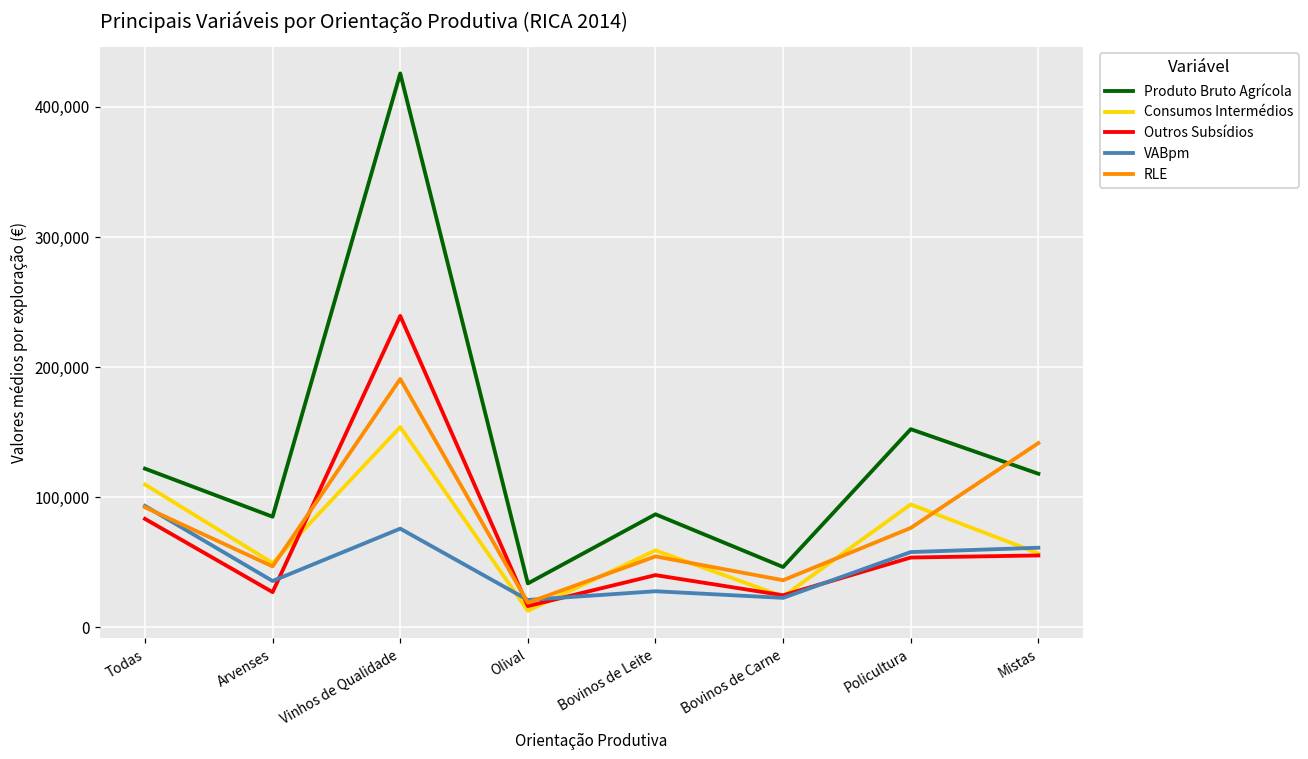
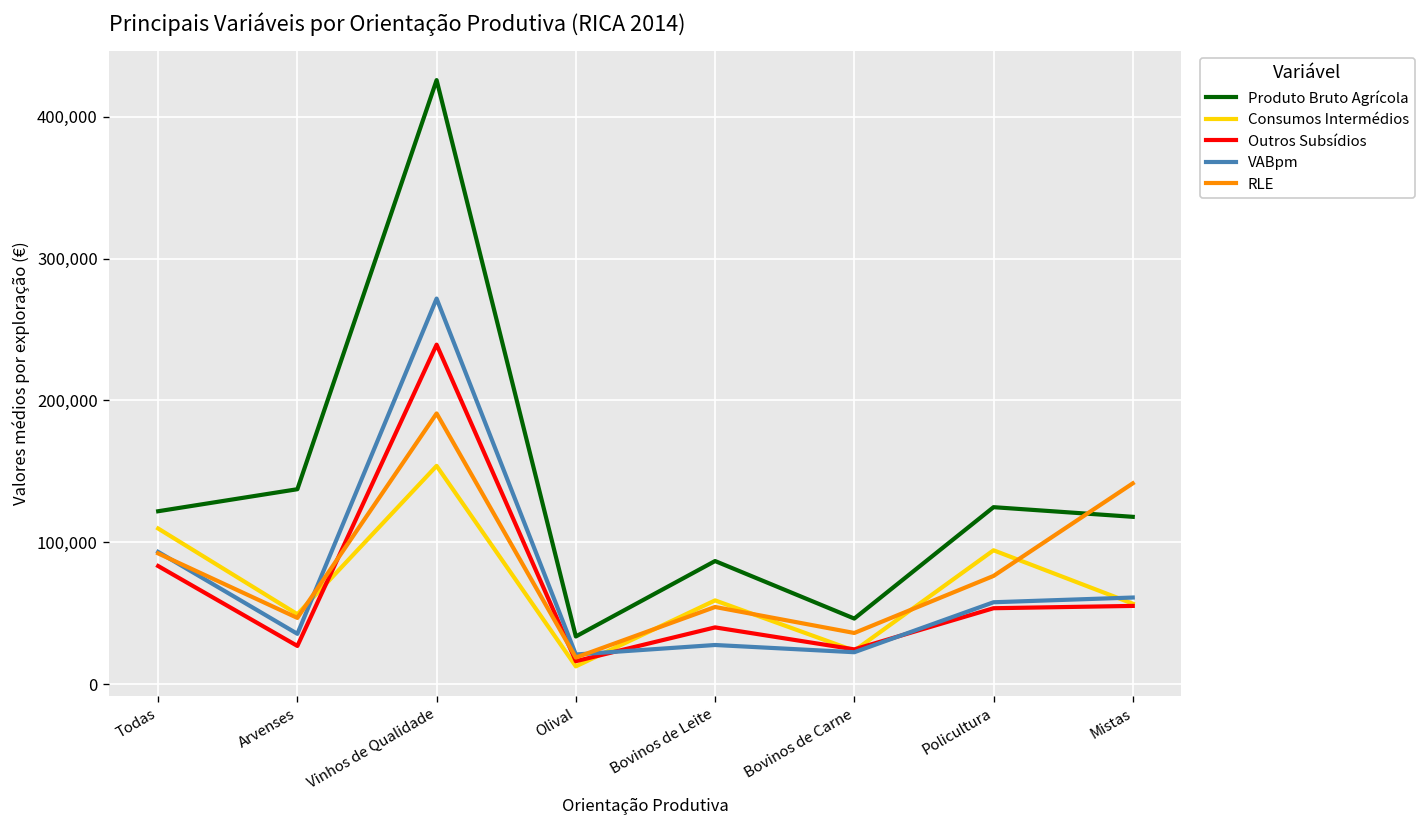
Produto Bruto Agrícola, Arvenses: 85,000 -> 137,000
VABpm, Vinhos de Qualidade: 76,000 -> 272,000
Produto Bruto Agrícola, Policultura: 152,000 -> 125,000
